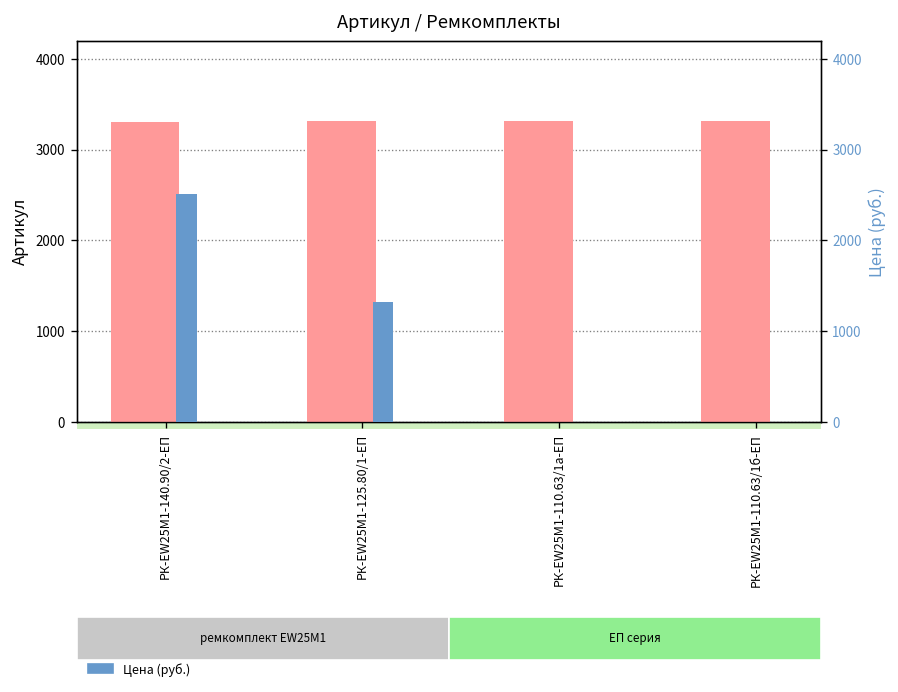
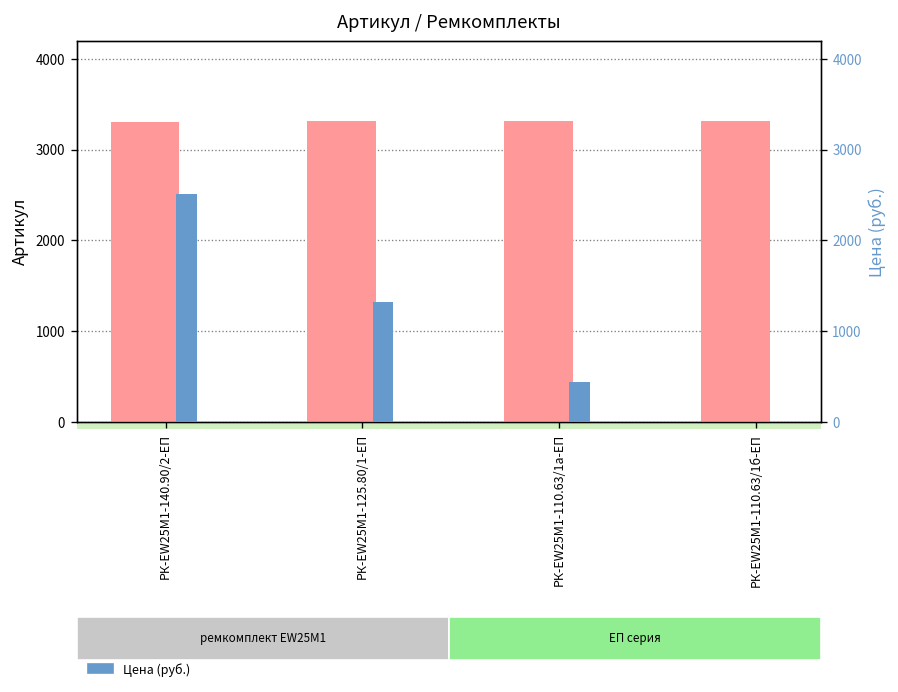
Цена (руб.), РК-EW25M1-110.63/1а-ЕП: 0 -> 400
